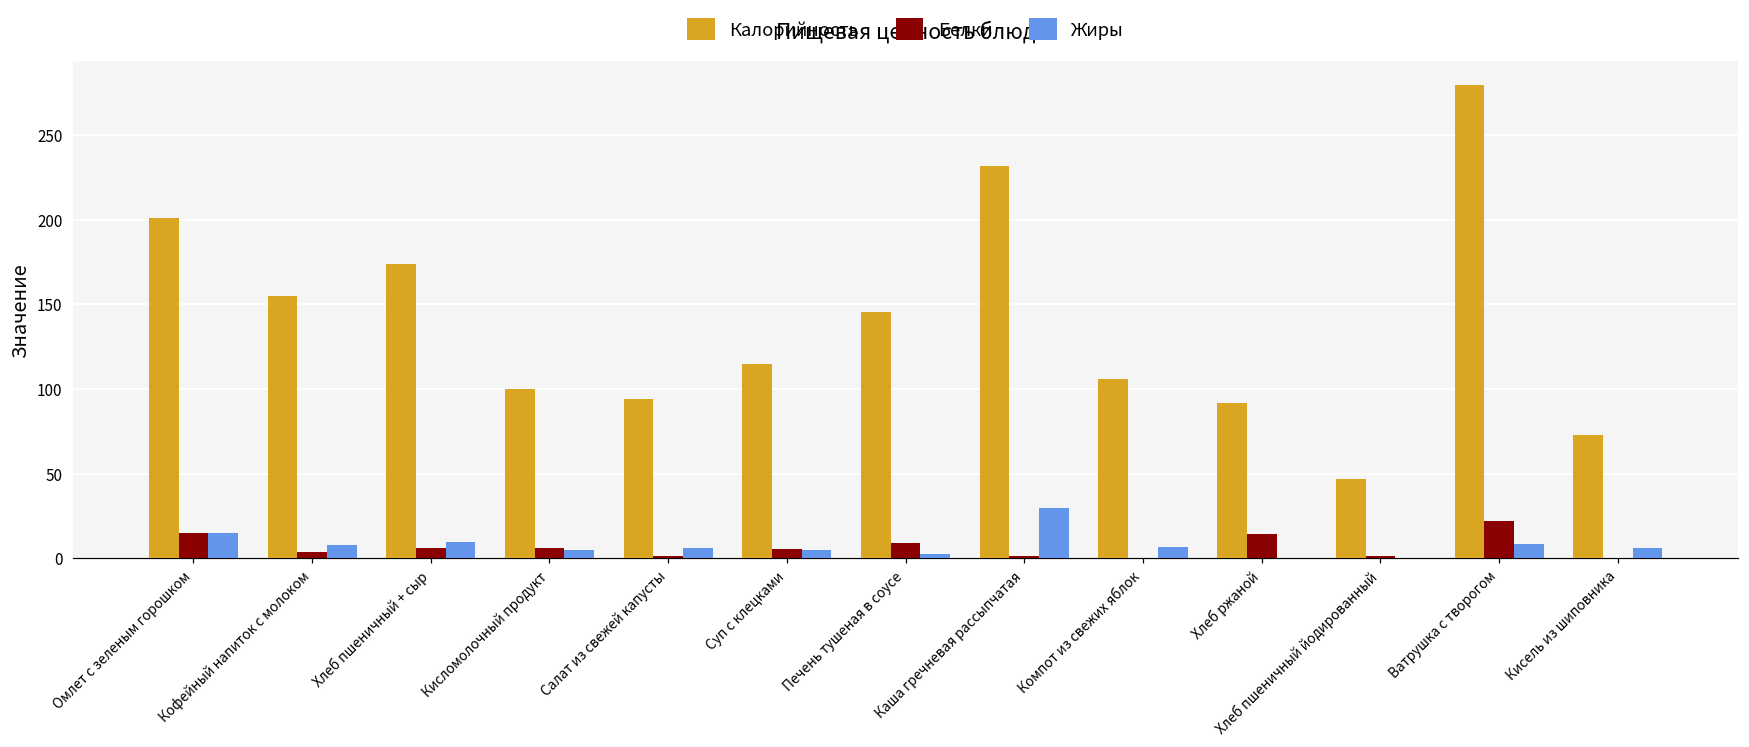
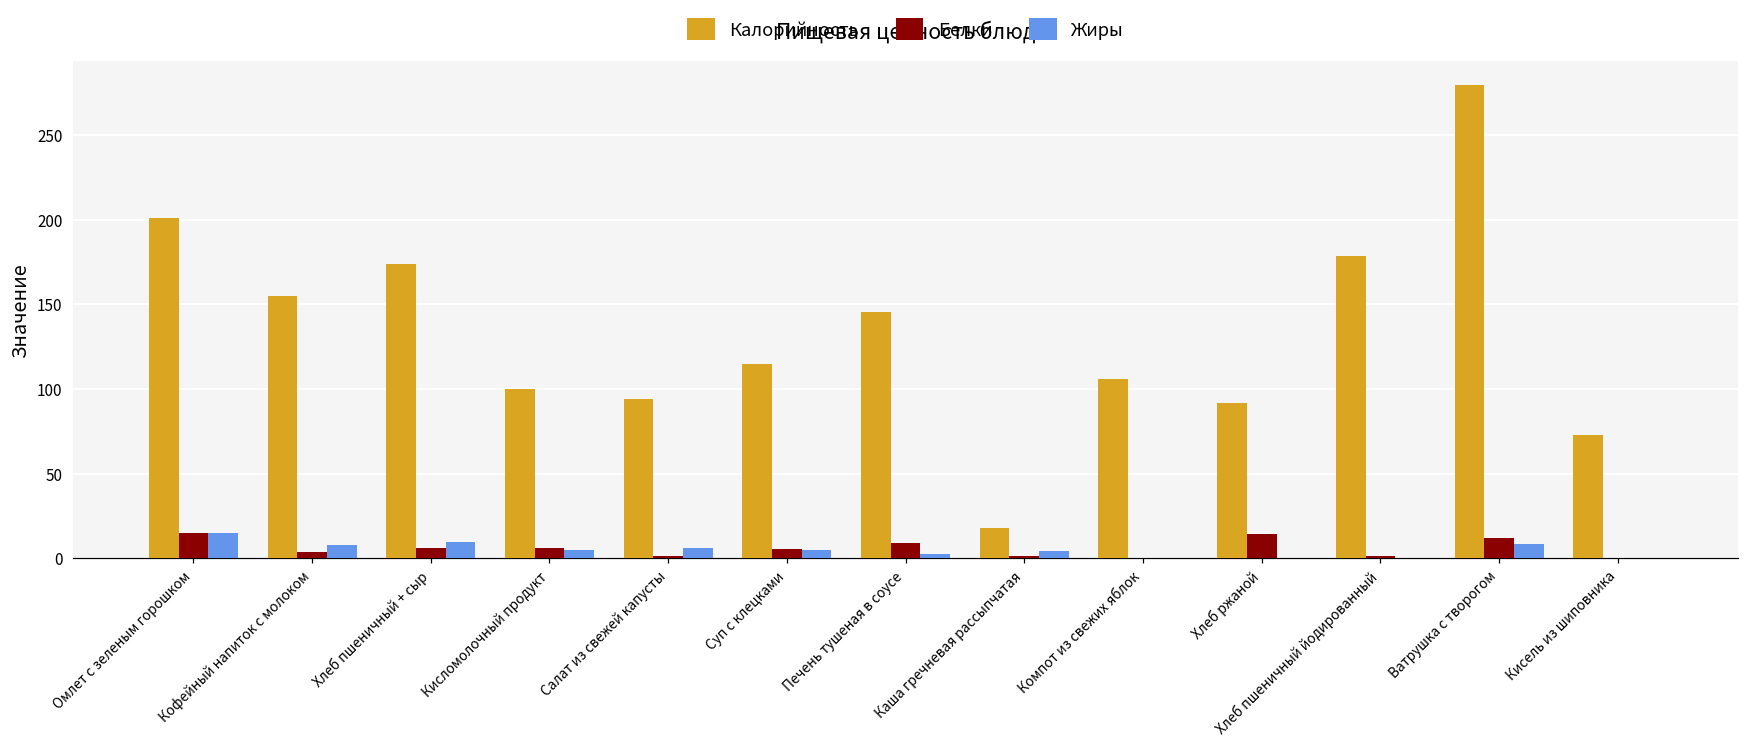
Калорийность, Каша гречневая рассыпчатая: 232 -> 18
Жиры, Каша гречневая рассыпчатая: 30 -> 4
Жиры, Компот из свежих яблок: 7 -> 0
Калорийность, Хлеб пшеничный йодированный: 47 -> 178
Белки, Ватрушка с творогом: 22 -> 12
Жиры, Кисель из шиповника: 6 -> 0
